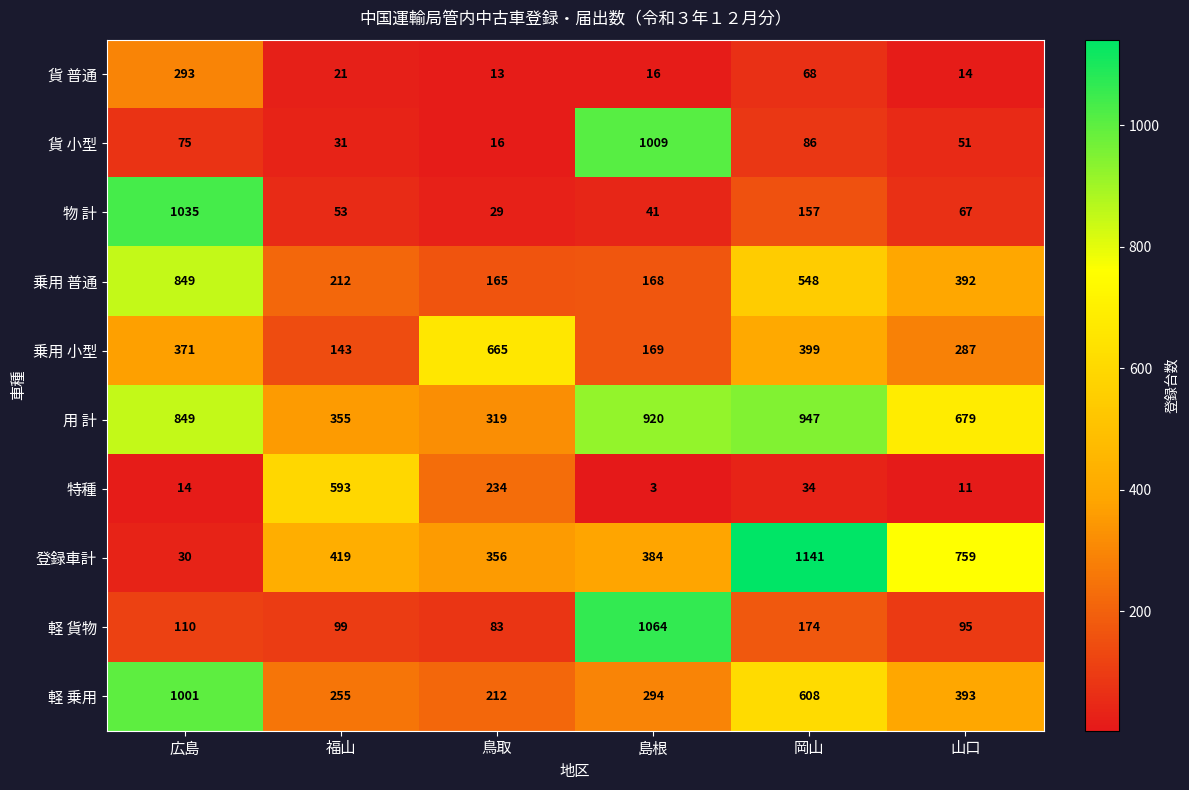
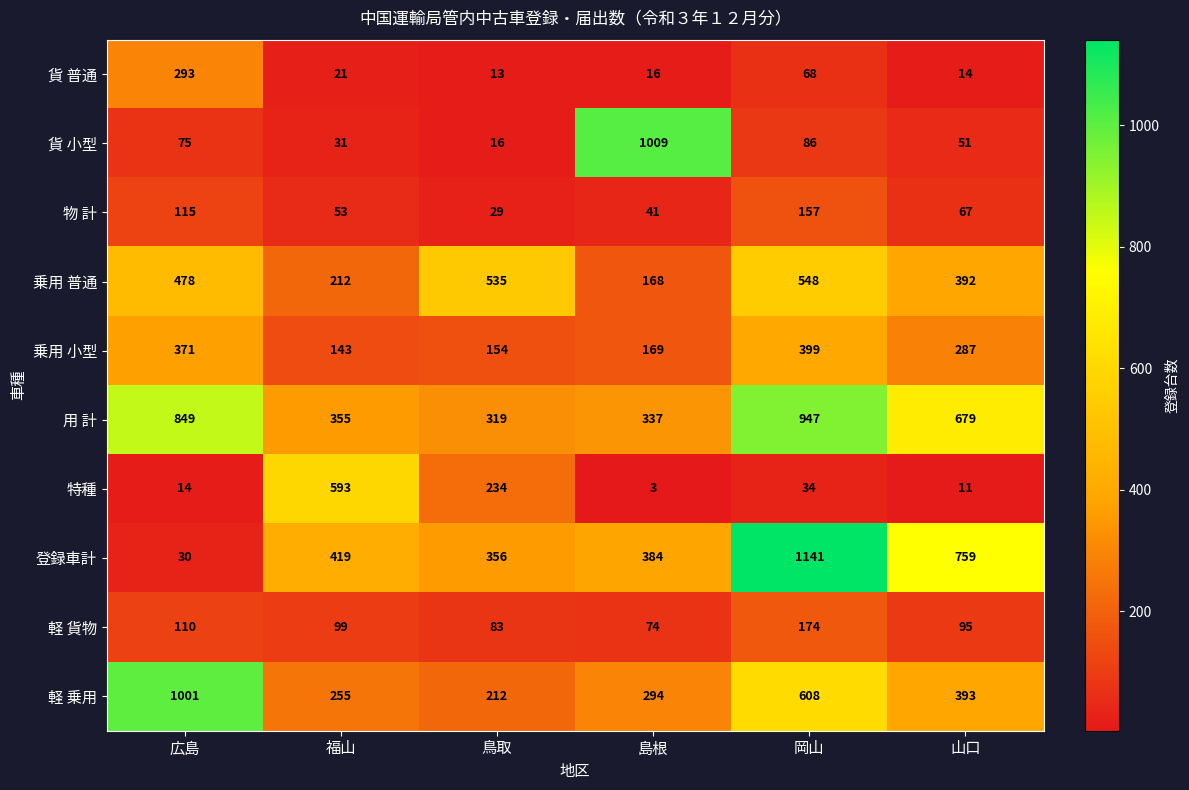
物 計, 広島: 1035 -> 115
乗用 普通, 広島: 849 -> 478
乗用 普通, 鳥取: 165 -> 535
乗用 小型, 鳥取: 665 -> 154
用 計, 島根: 920 -> 337
軽 貨物, 島根: 1064 -> 74
